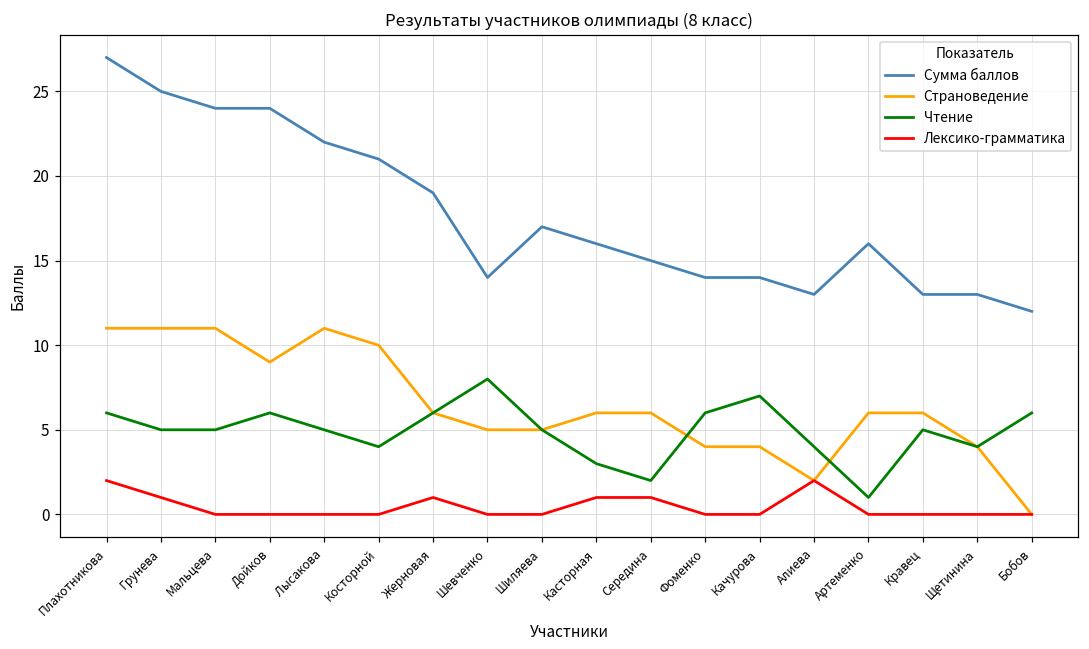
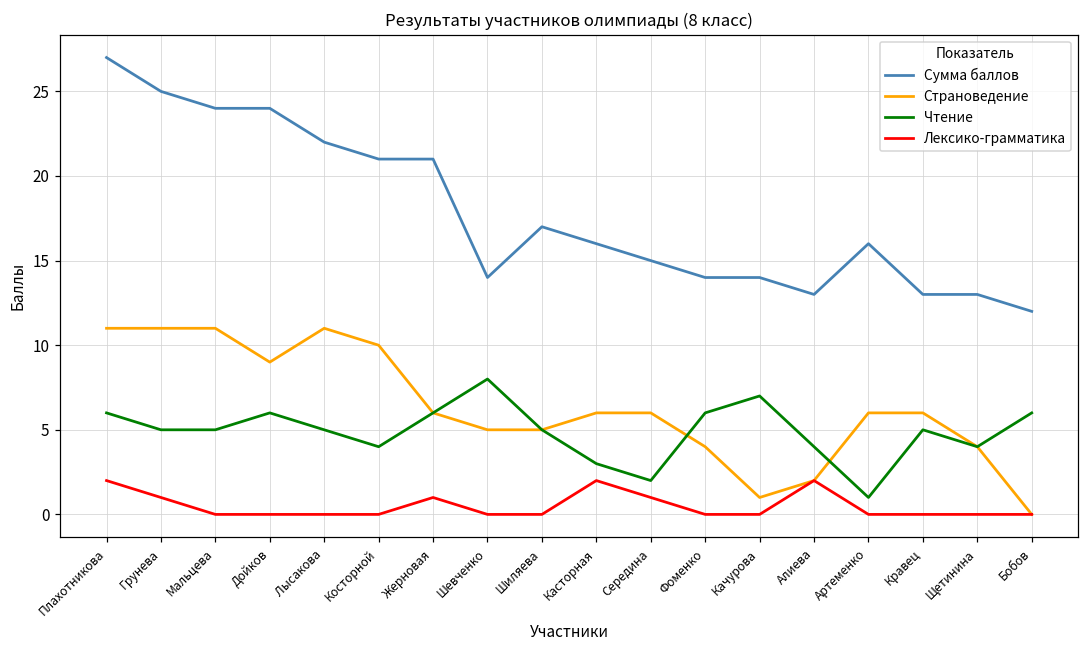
Сумма баллов, Жерновая: 19 -> 21
Лексико-грамматика, Касторная: 1 -> 2
Страноведение, Качурова: 4 -> 1
